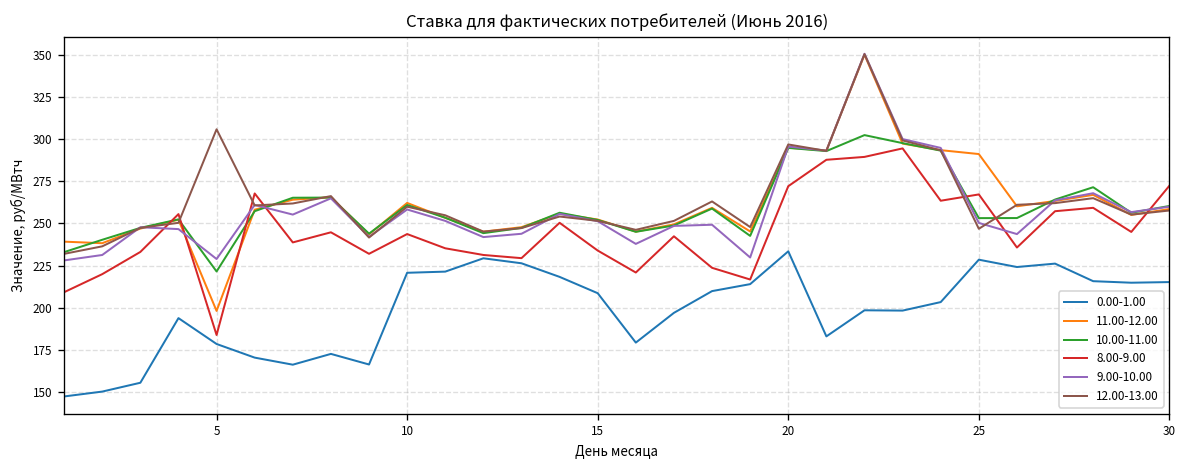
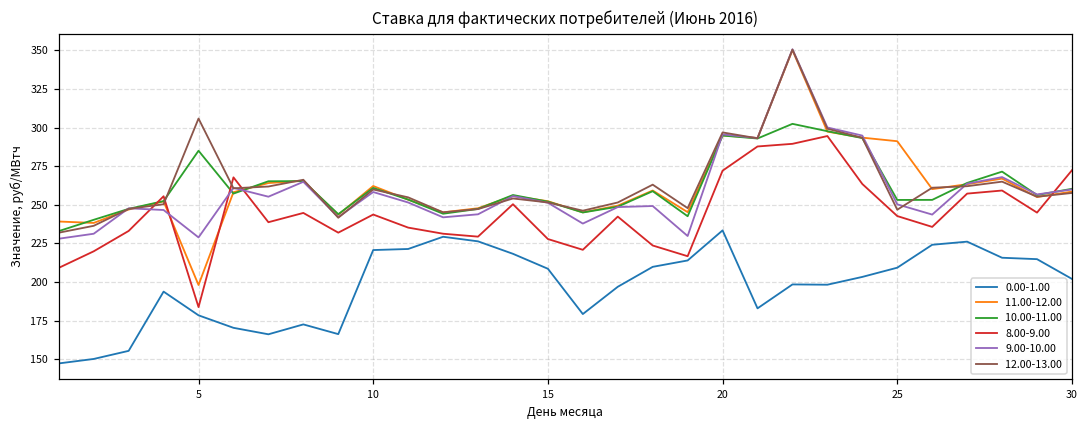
10.00-11.00, 5: 222 -> 285
8.00-9.00, 15: 234 -> 228
0.00-1.00, 25: 229 -> 209
8.00-9.00, 25: 267 -> 243
0.00-1.00, 30: 215 -> 202
